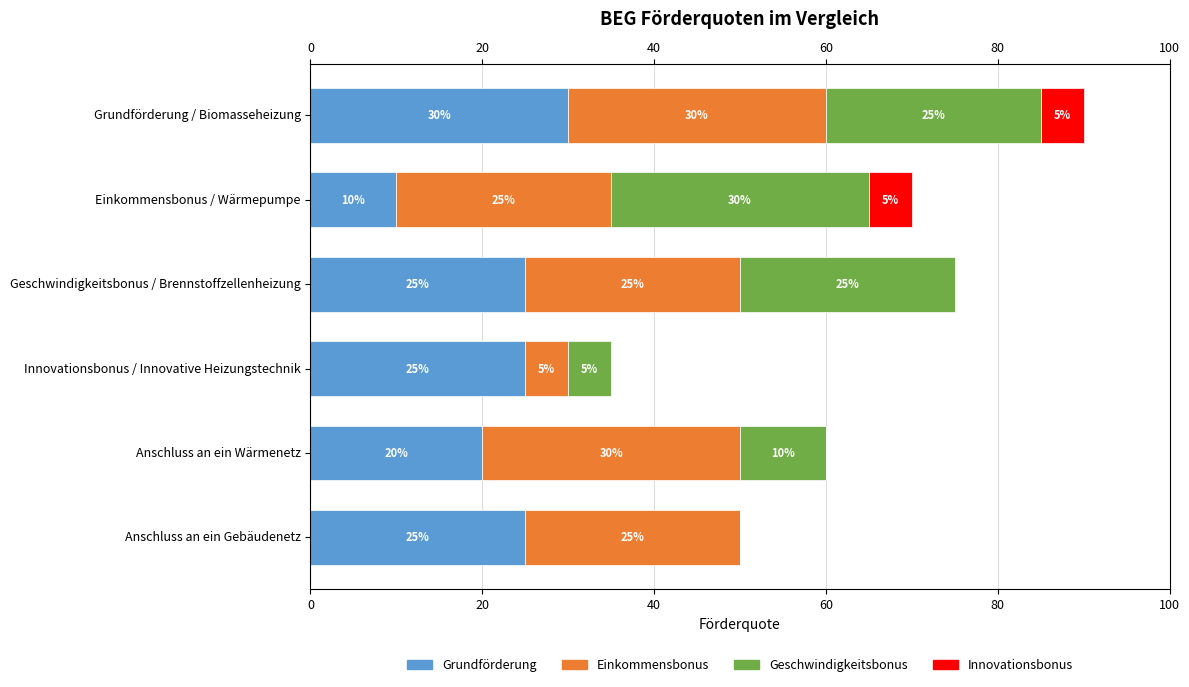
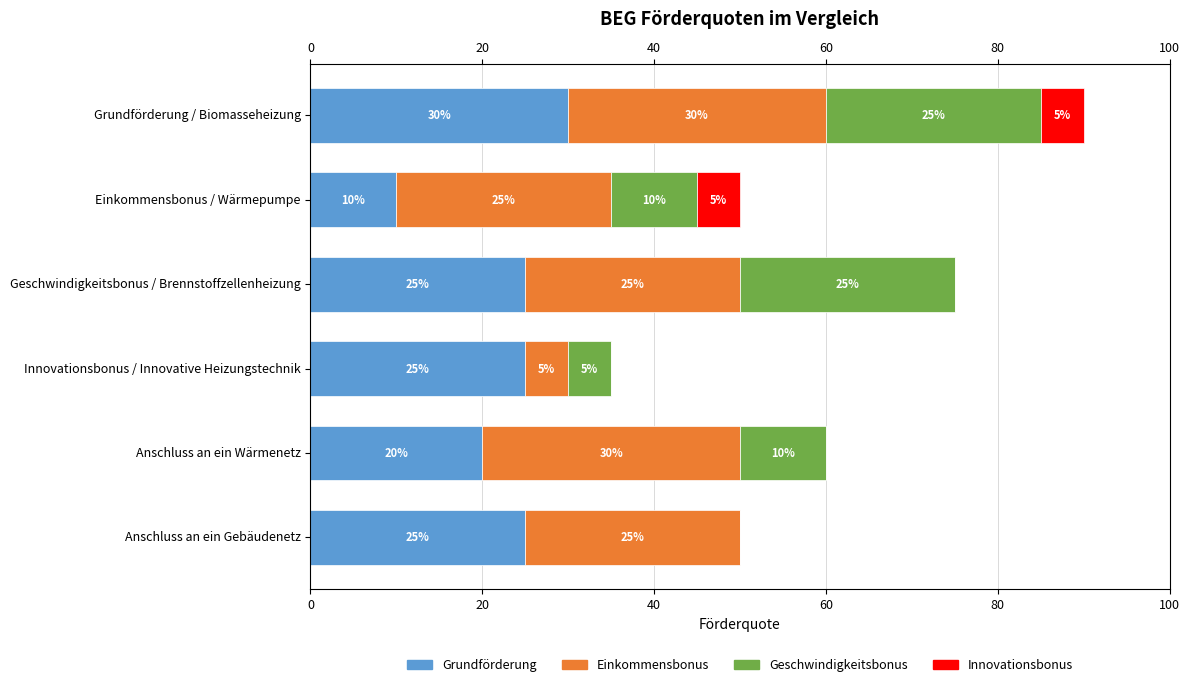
Geschwindigkeitsbonus, Einkommensbonus / Wärmepumpe: 30% -> 10%
